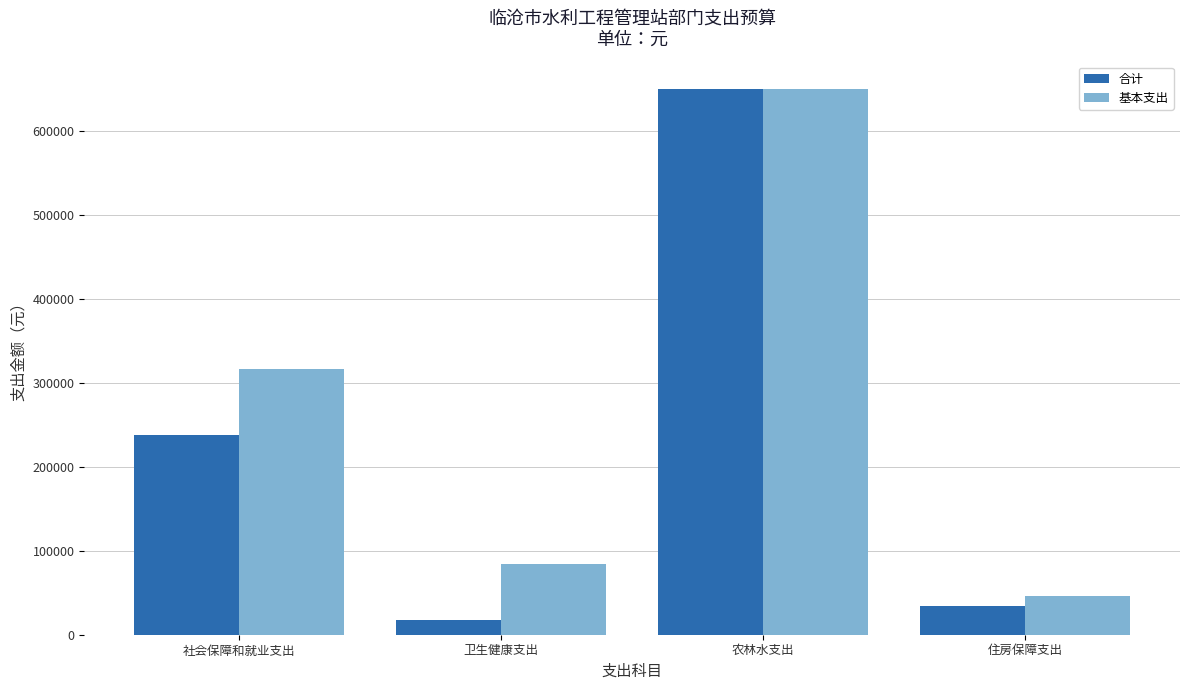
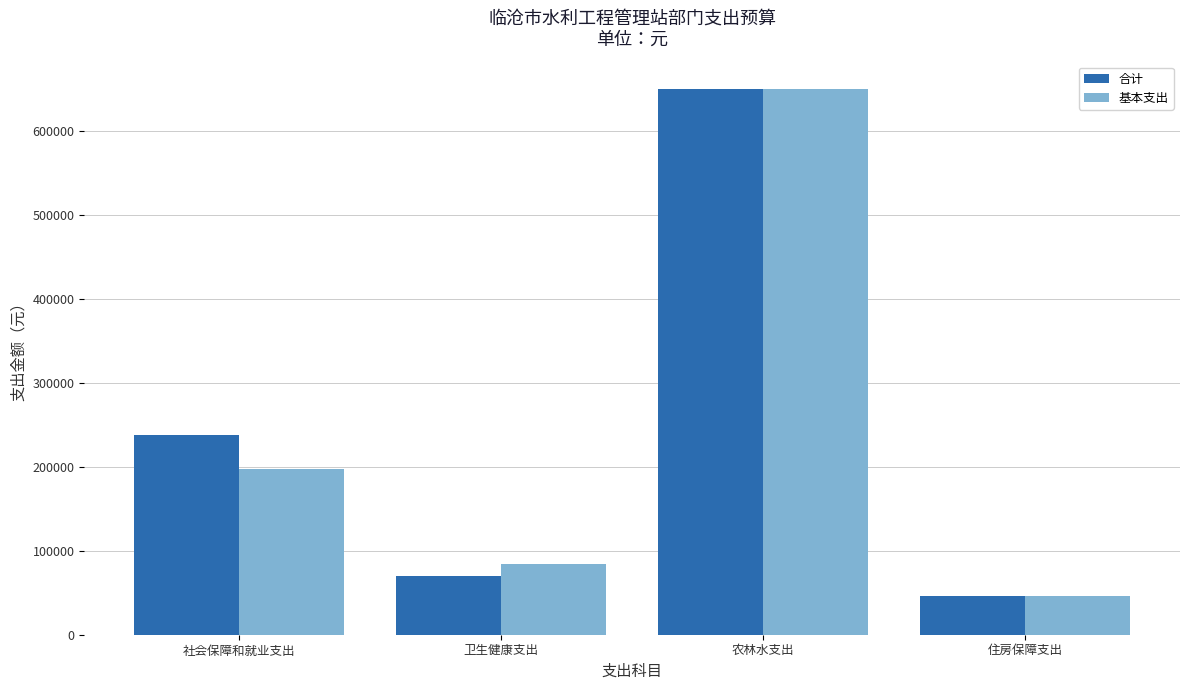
基本支出, 社会保障和就业支出: 320000 -> 200000
合计, 卫生健康支出: 20000 -> 70000
合计, 住房保障支出: 30000 -> 50000
